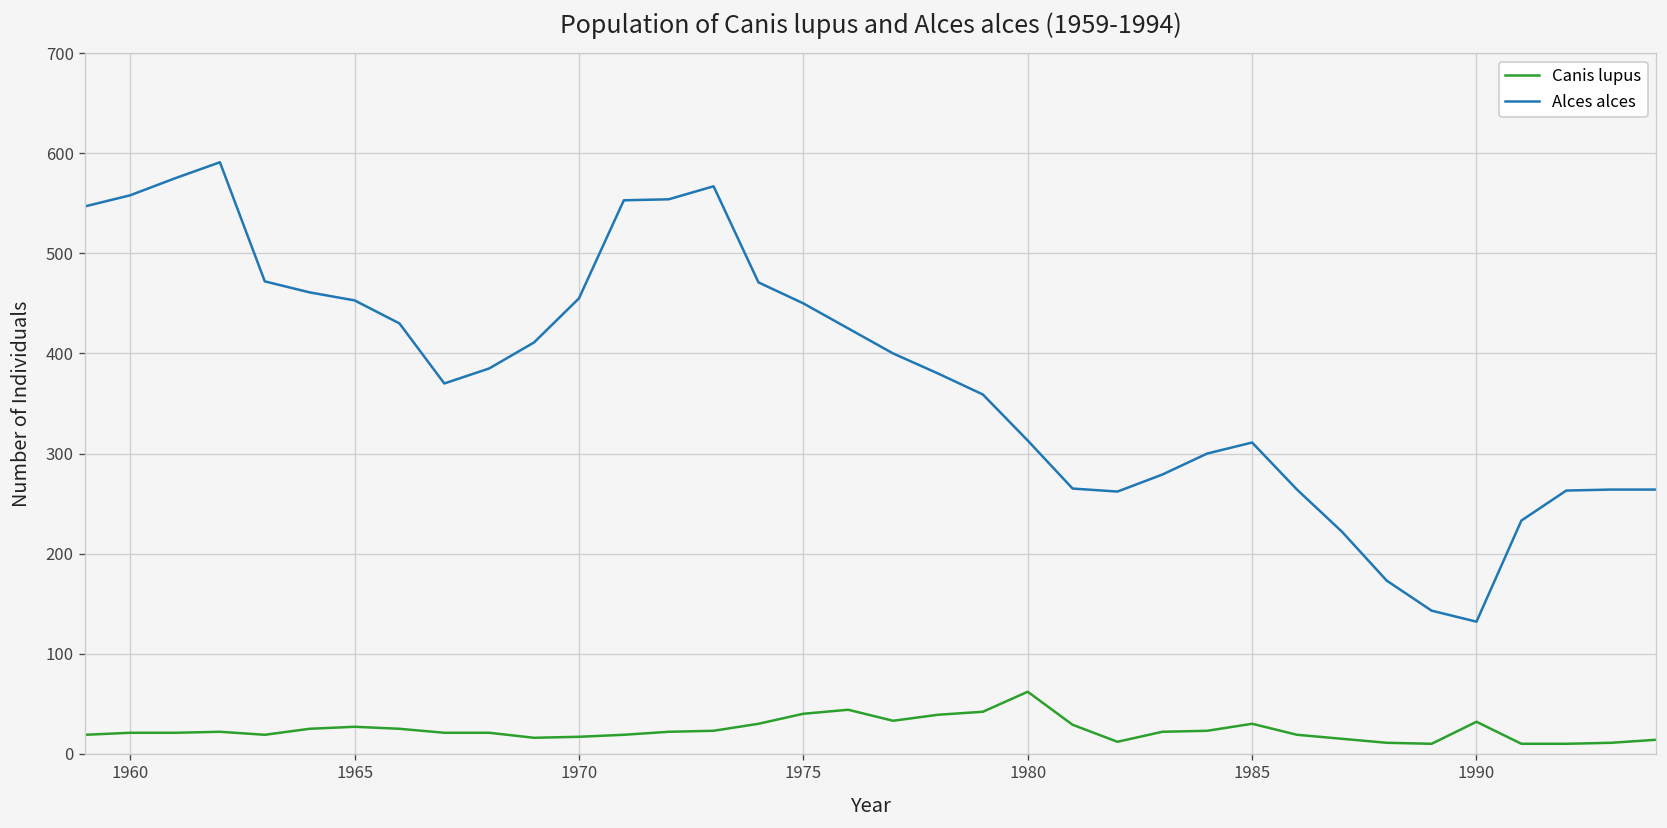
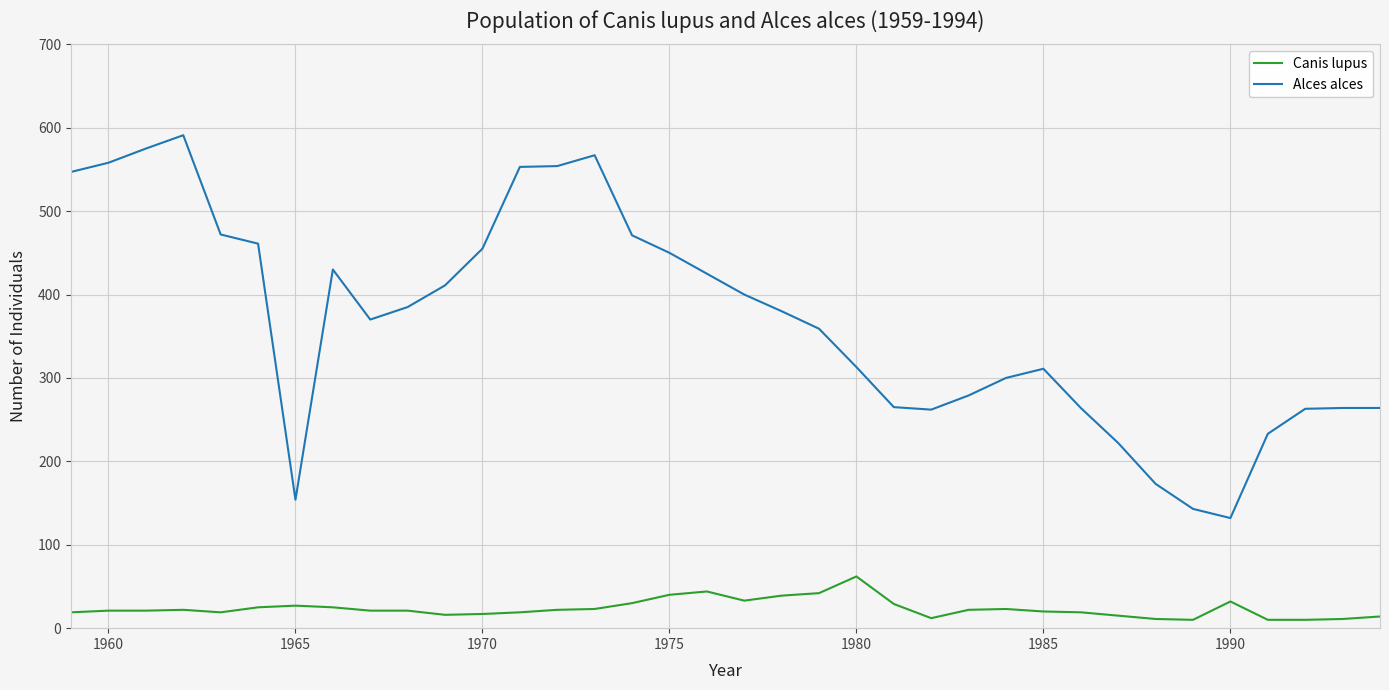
Alces alces, 1965: 450 -> 150
Canis lupus, 1985: 30 -> 20
